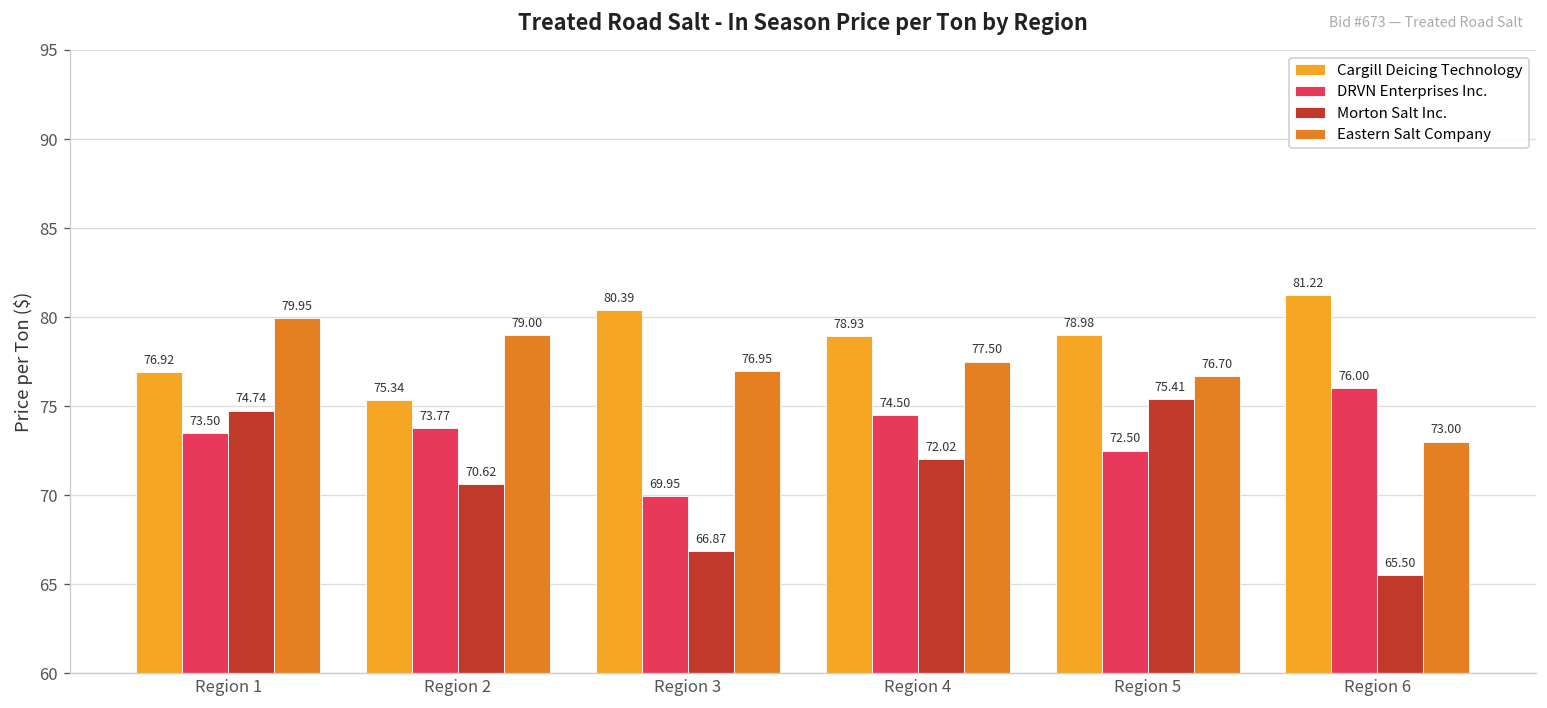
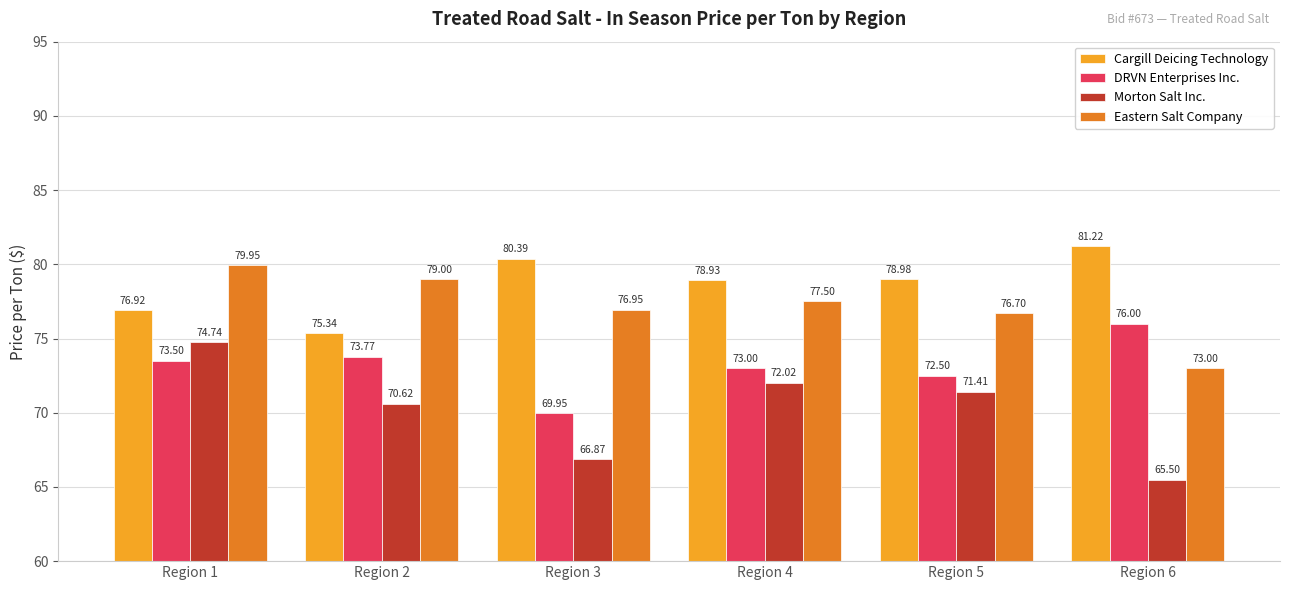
DRVN Enterprises Inc., Region 4: 74.50 -> 73.00
Morton Salt Inc., Region 5: 75.41 -> 71.41
